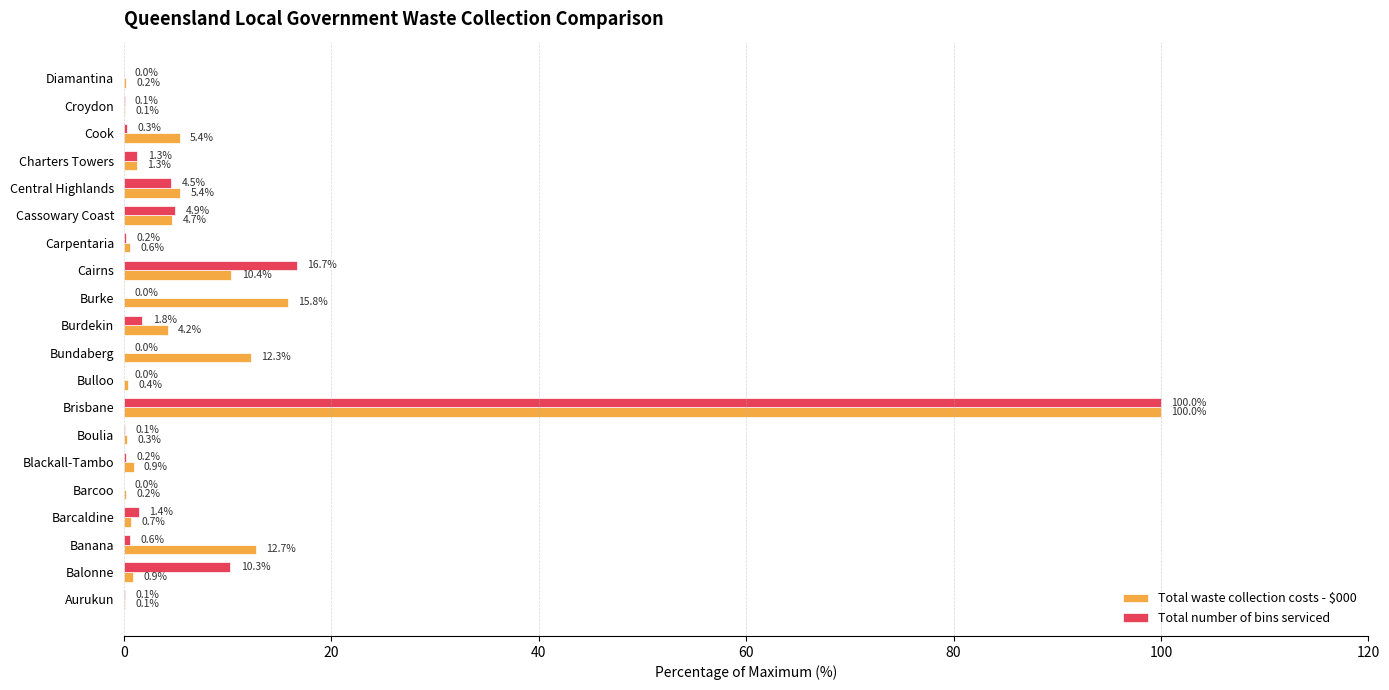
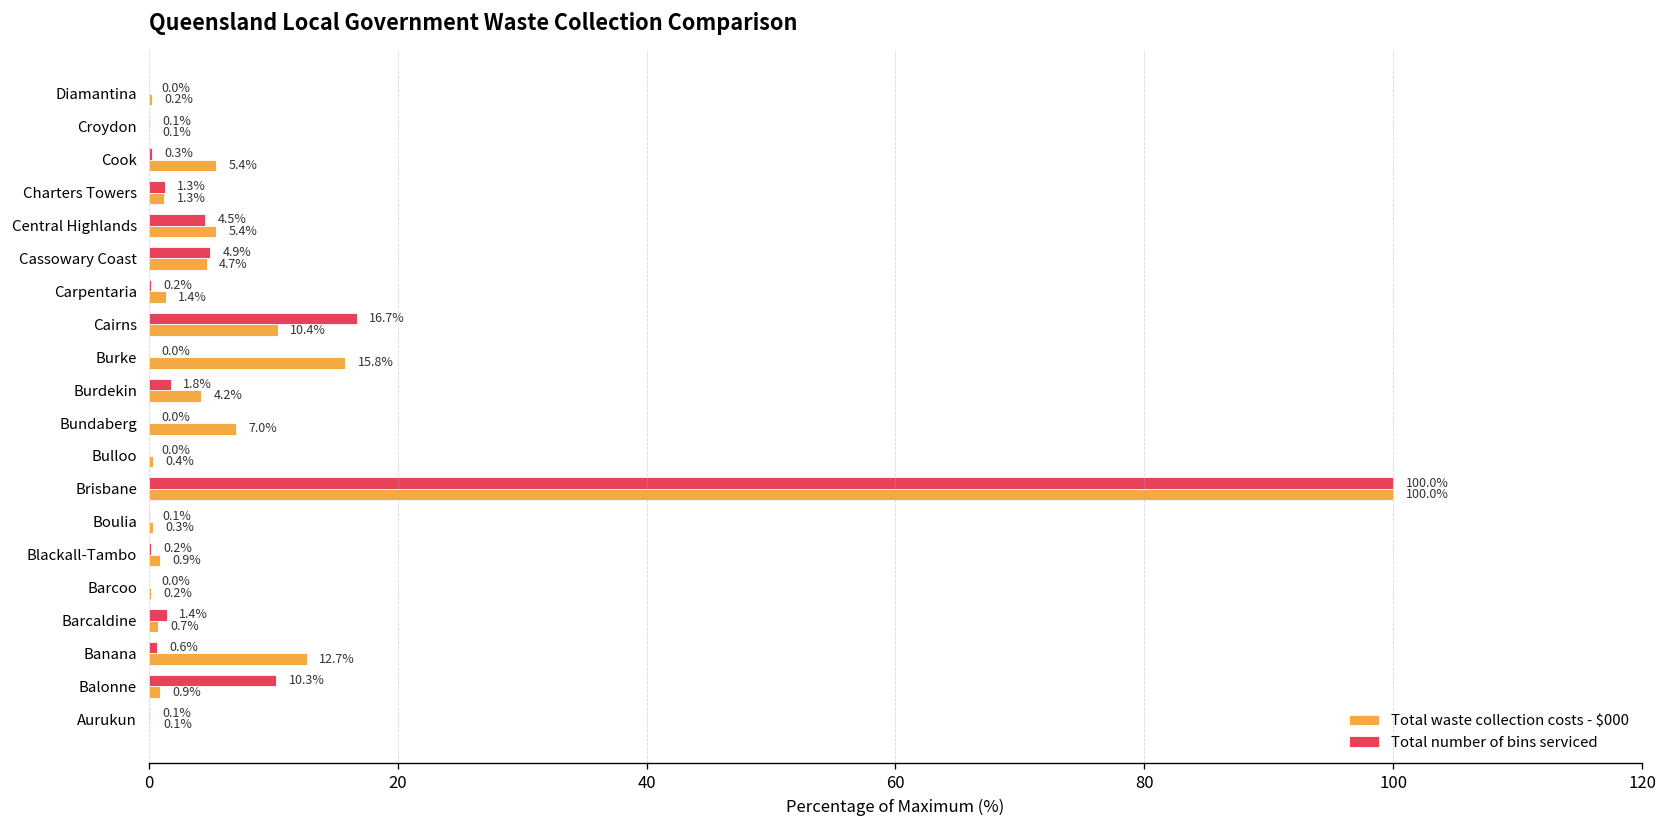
Total waste collection costs - $000, Carpentaria: 0.6% -> 1.4%
Total waste collection costs - $000, Bundaberg: 12.3% -> 7.0%
